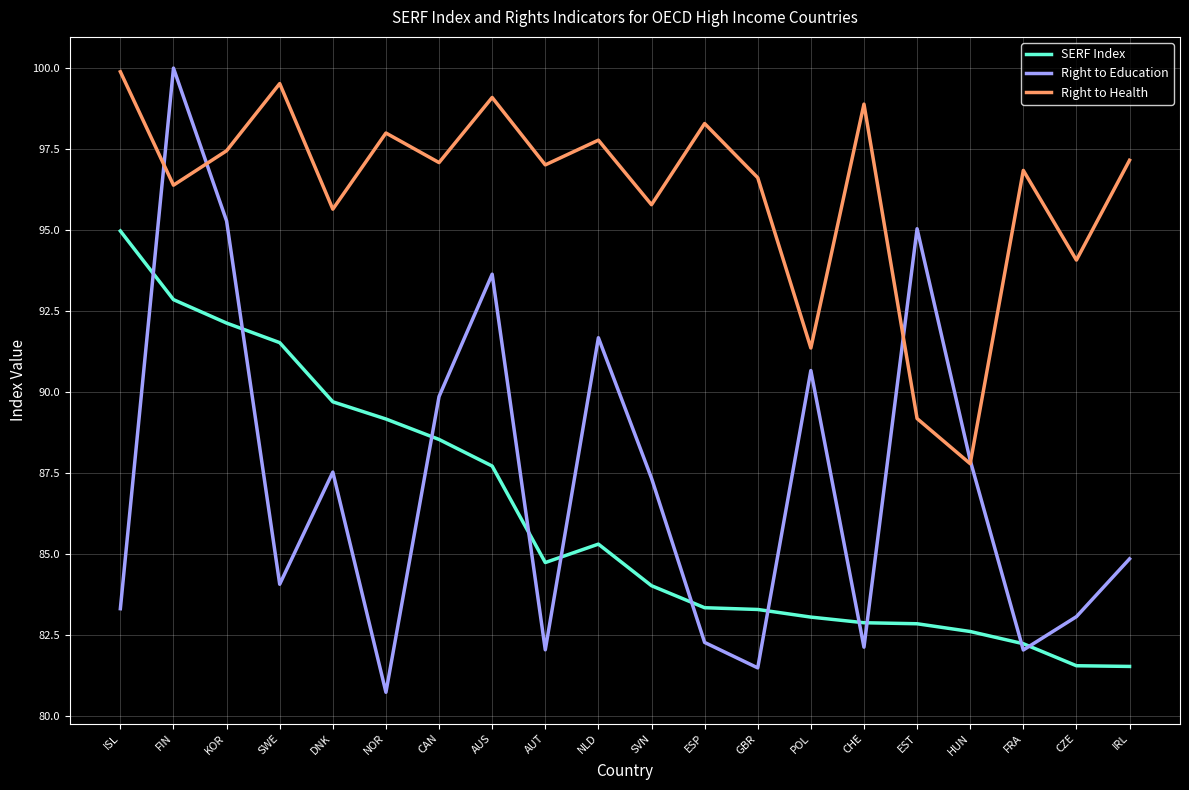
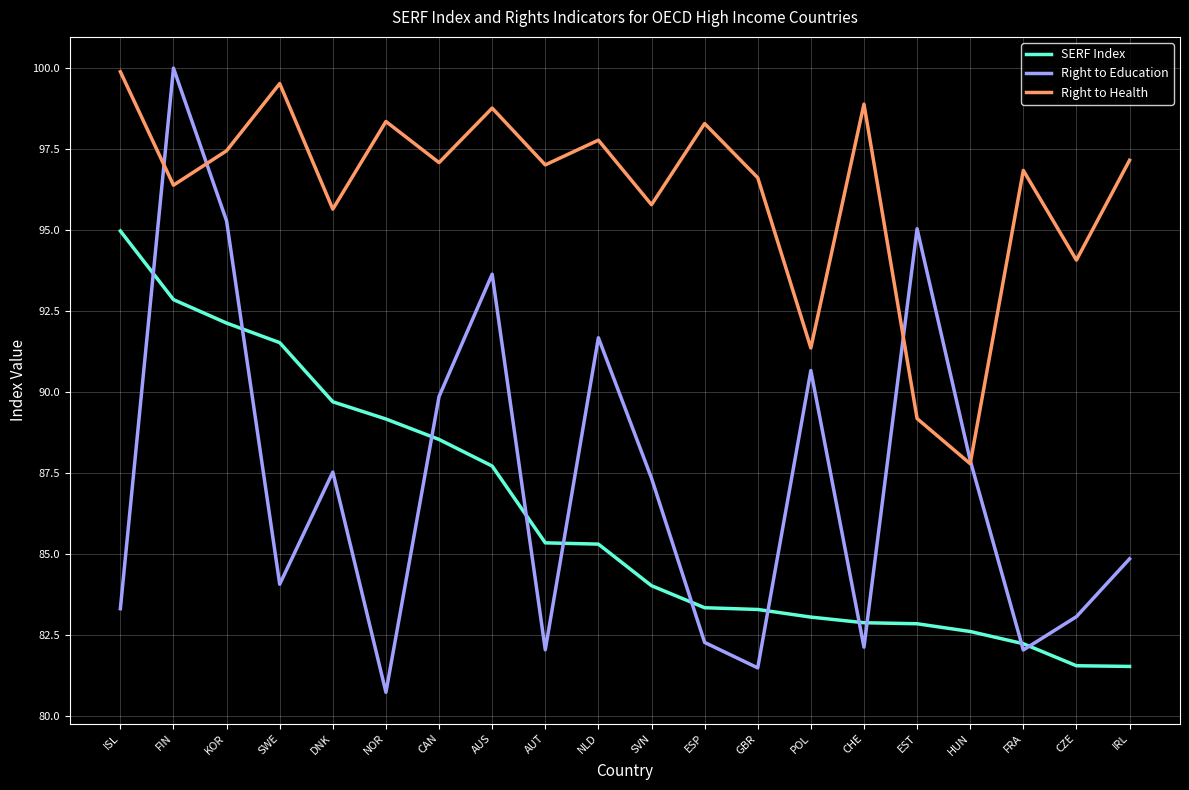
Right to Health, NOR: 98.0 -> 98.4
Right to Health, AUS: 99.1 -> 98.8
SERF Index, AUT: 84.7 -> 85.3
